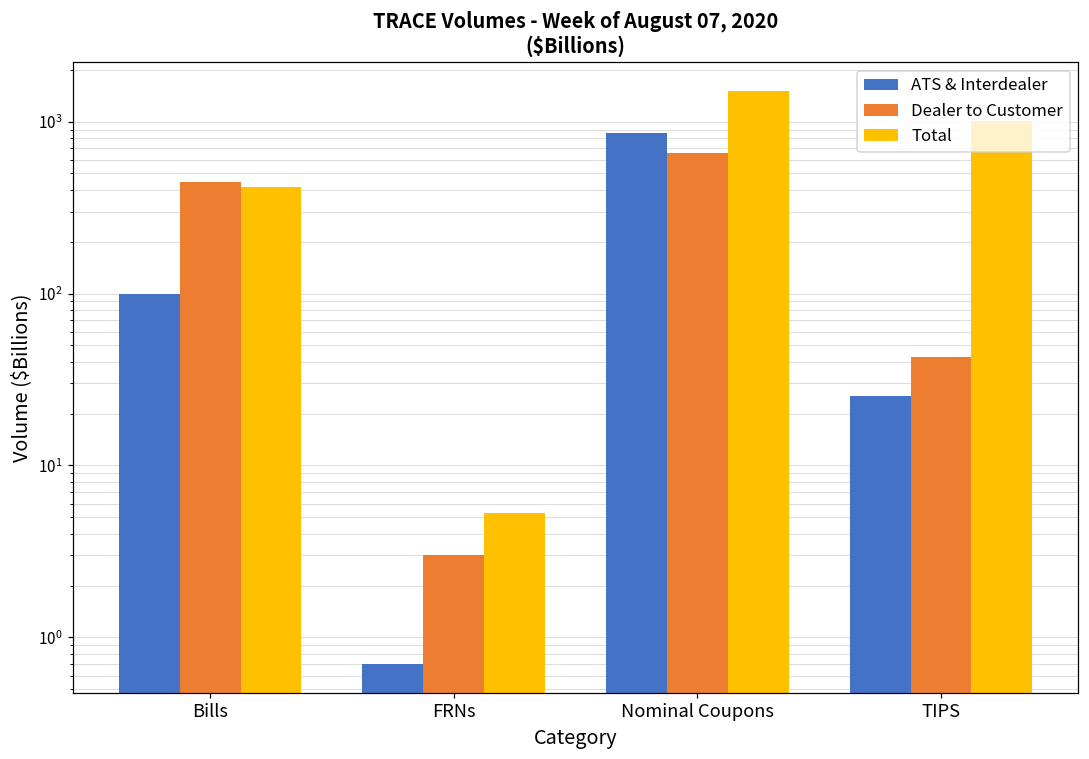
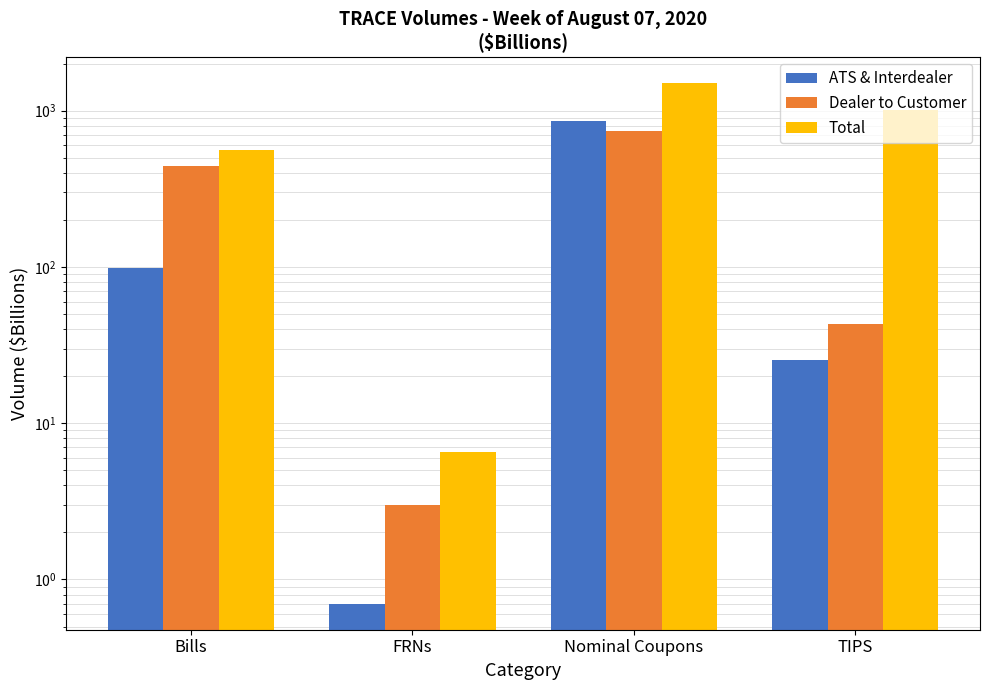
Total, Bills: 410 -> 560
Total, FRNs: 5.3 -> 6.5
Dealer to Customer, Nominal Coupons: 660 -> 700
